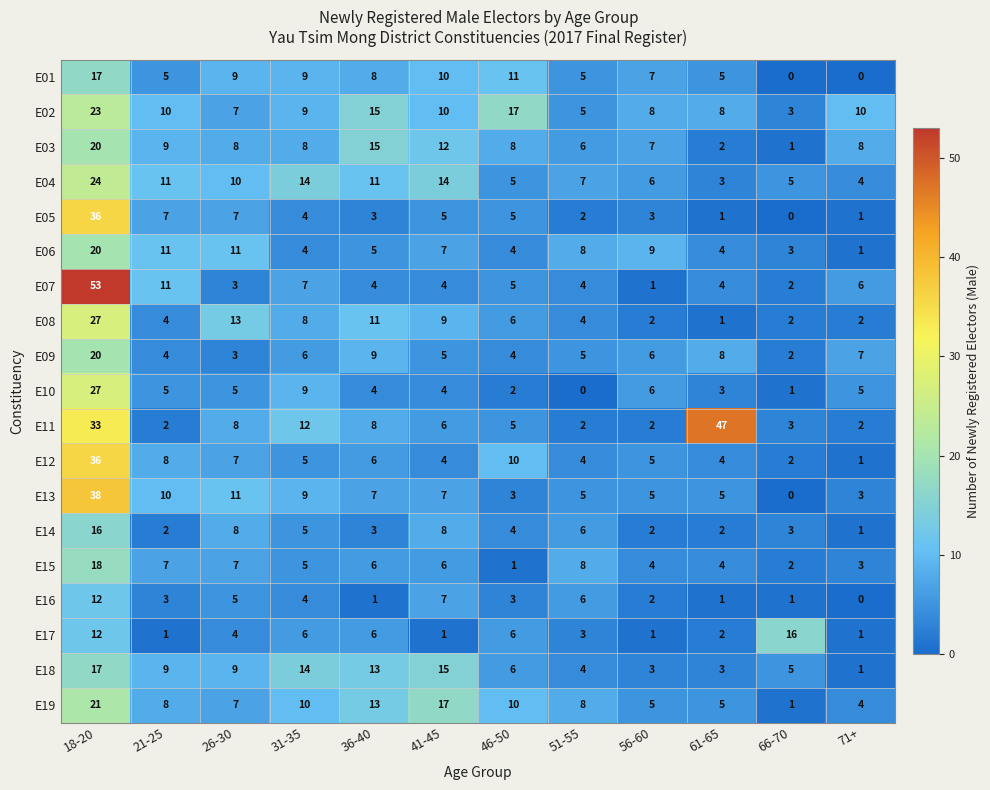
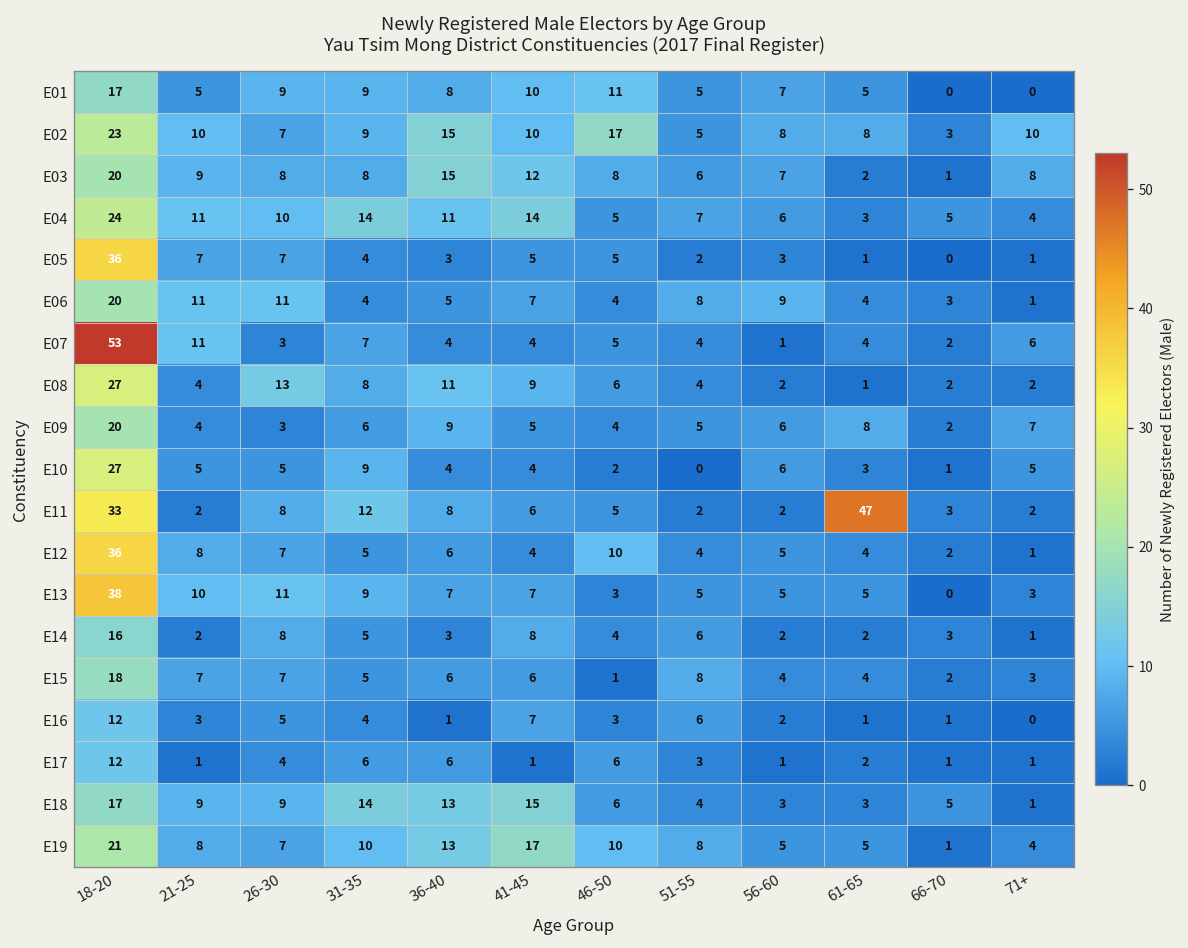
E17, 66-70: 16 -> 1
